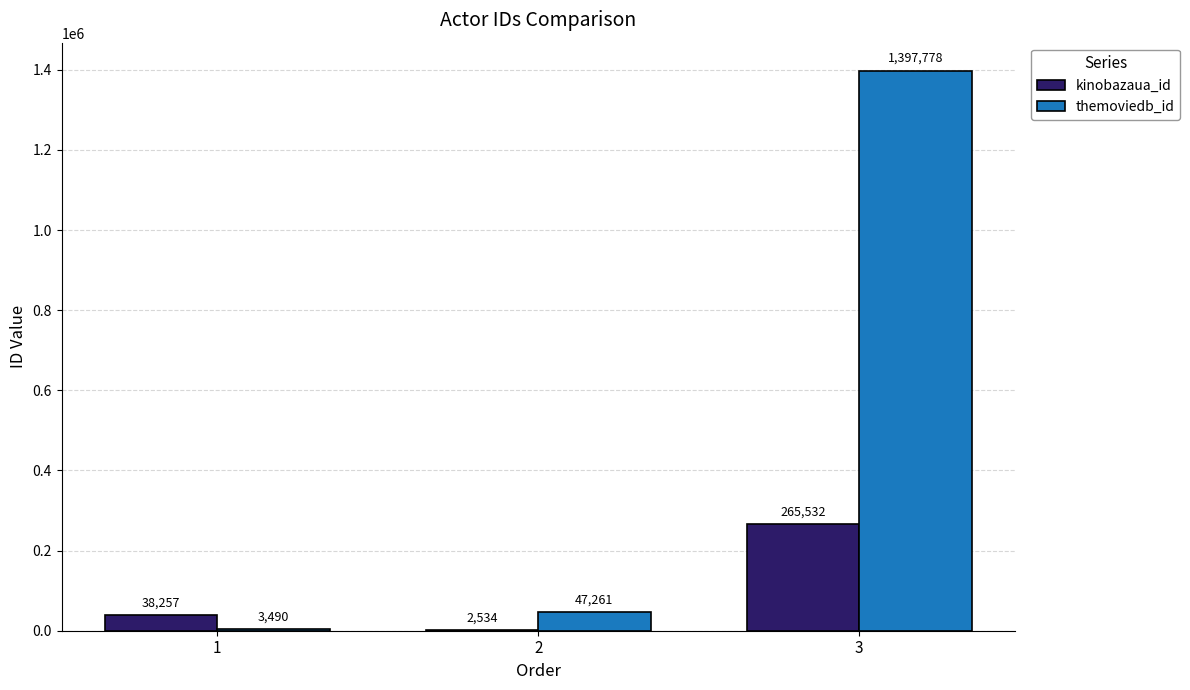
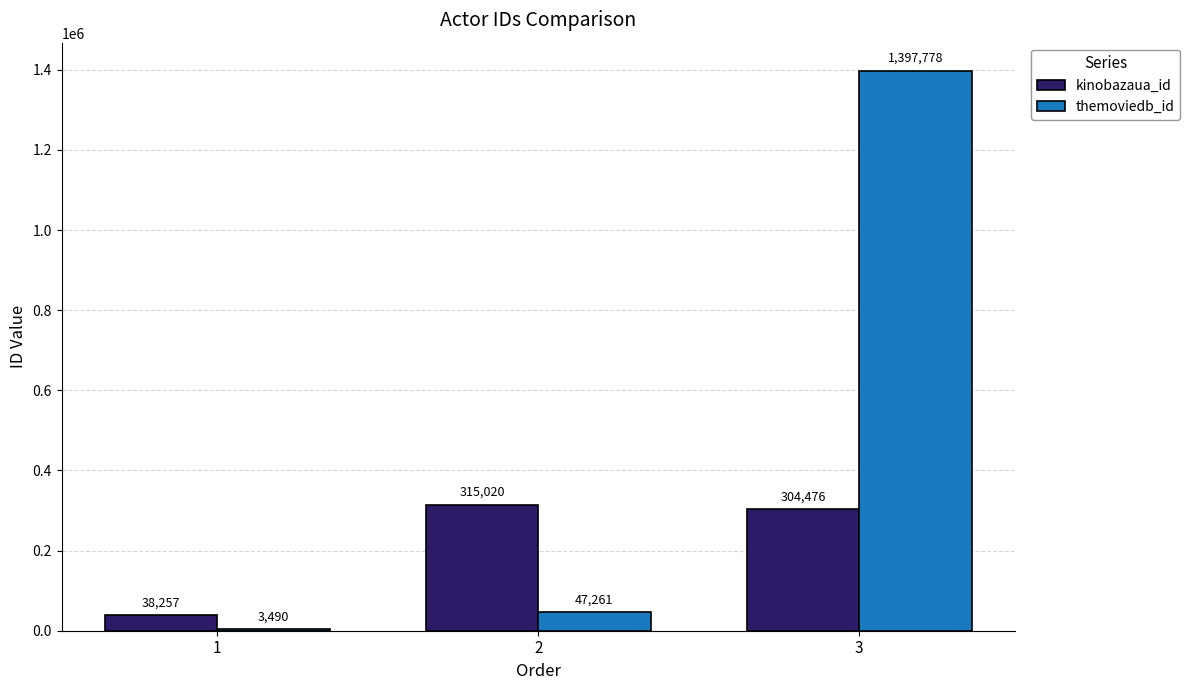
kinobazaua_id, 2: 2,534 -> 315,020
kinobazaua_id, 3: 265,532 -> 304,476
